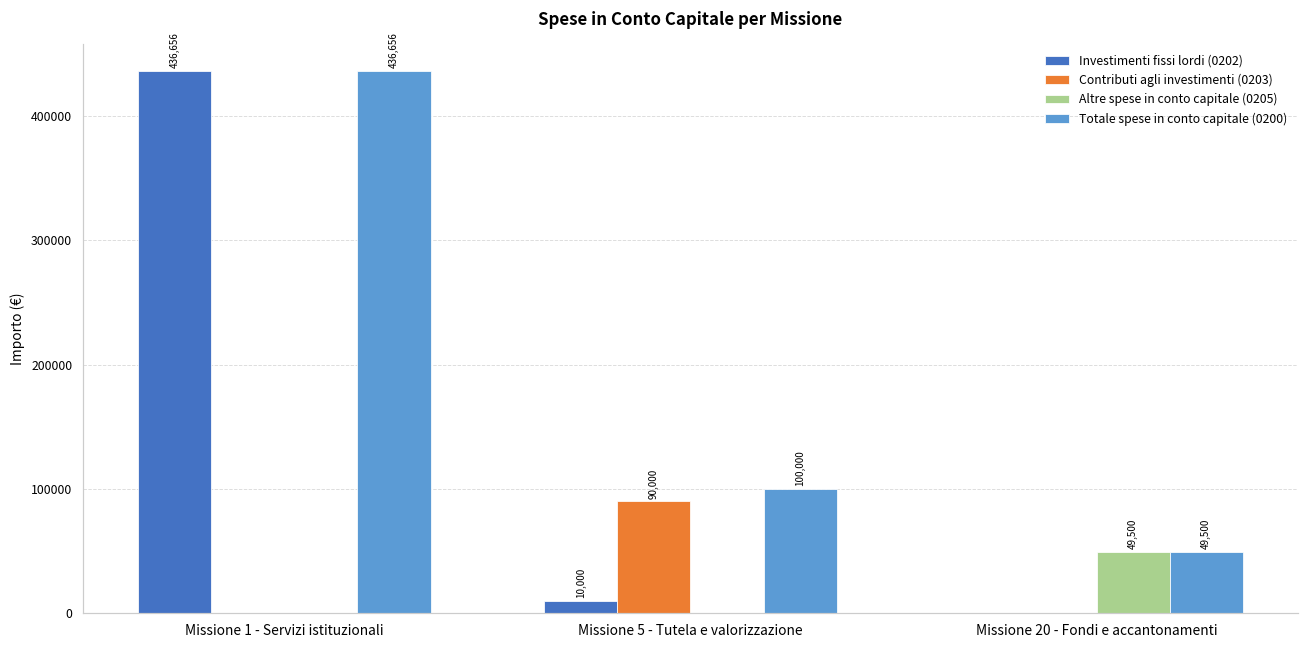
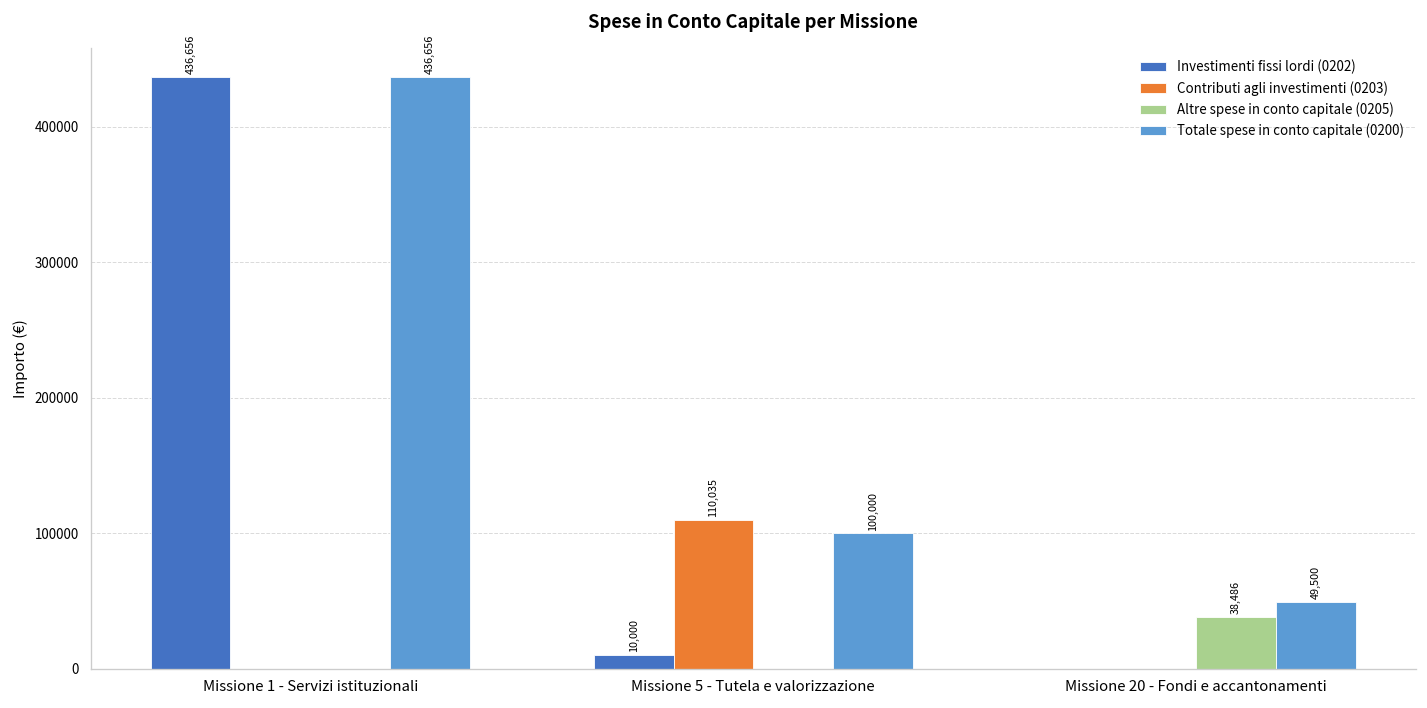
Contributi agli investimenti (0203), Missione 5 - Tutela e valorizzazione: 90,000 -> 110,035
Altre spese in conto capitale (0205), Missione 20 - Fondi e accantonamenti: 49,500 -> 38,486
